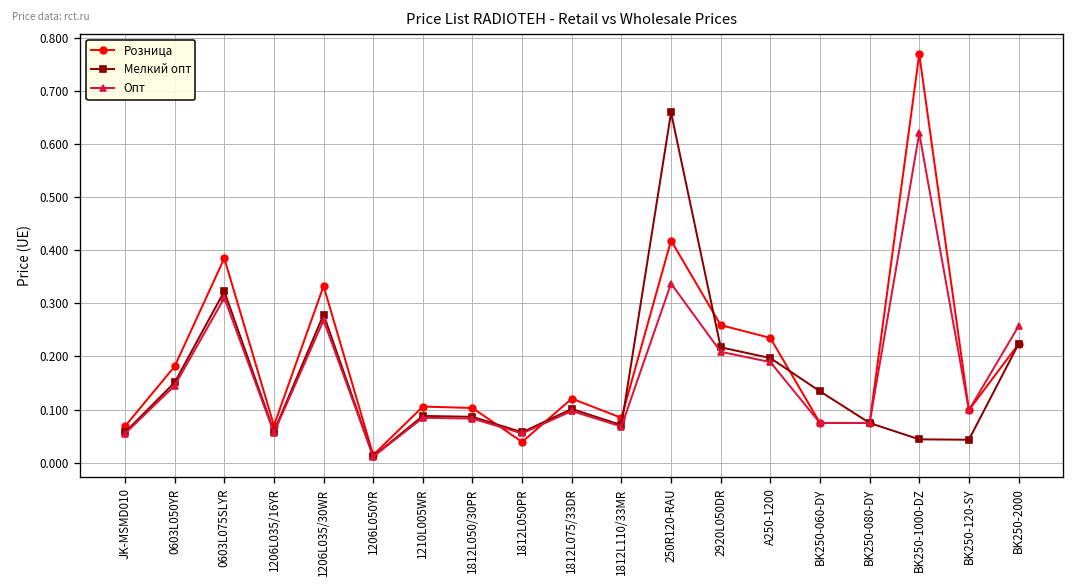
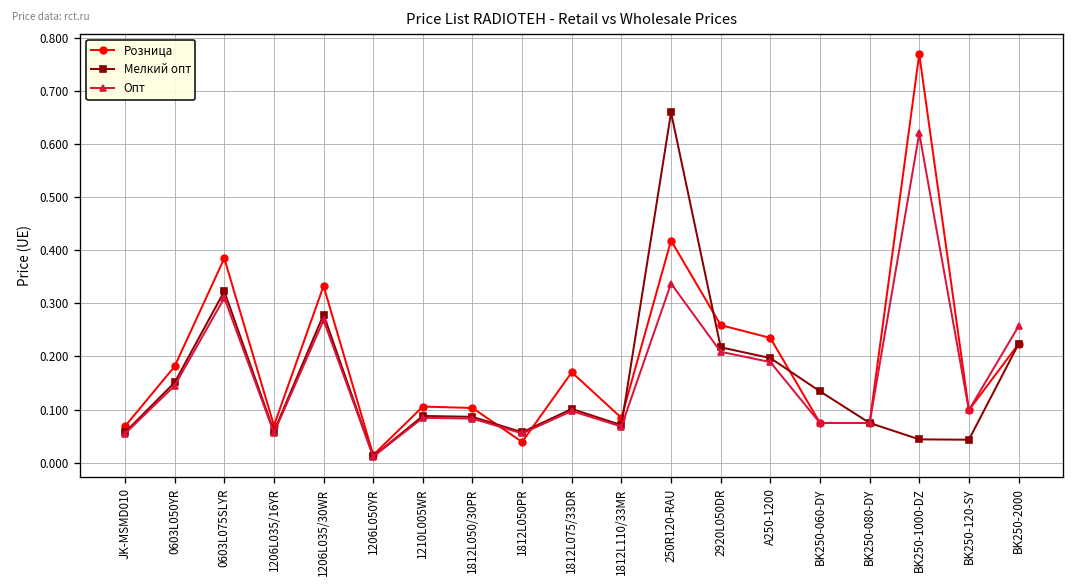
Розница, 1812L075/33DR: 0.12 -> 0.17
